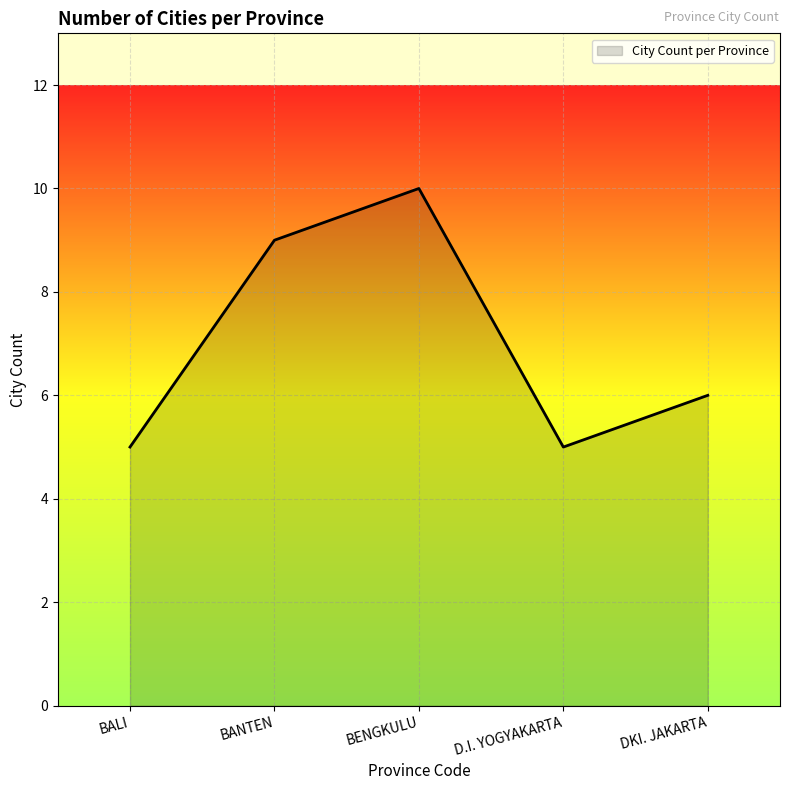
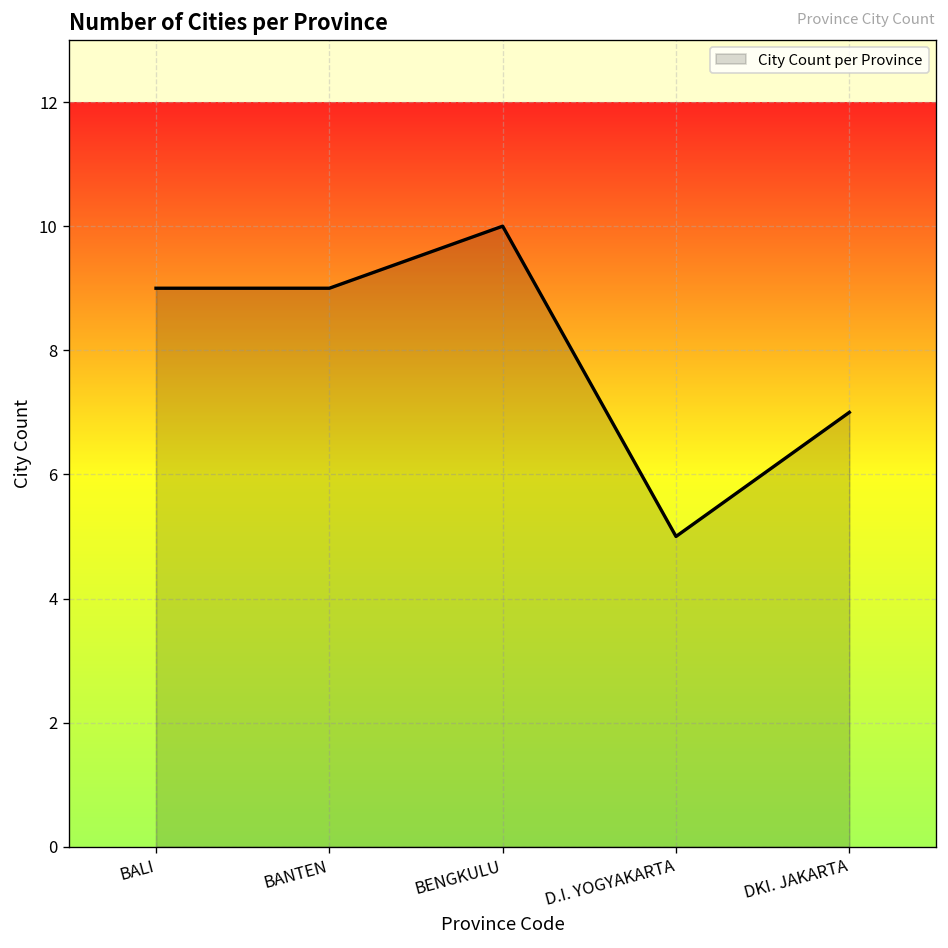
BALI: 5 -> 9
DKI. JAKARTA: 6 -> 7
